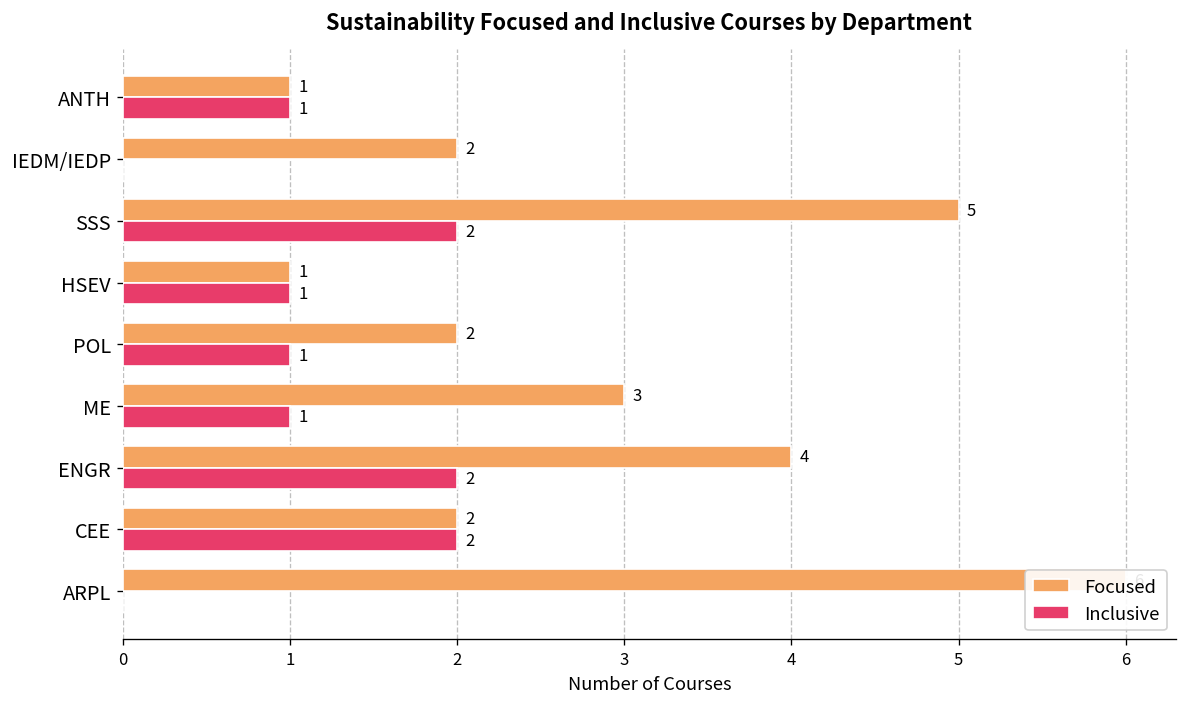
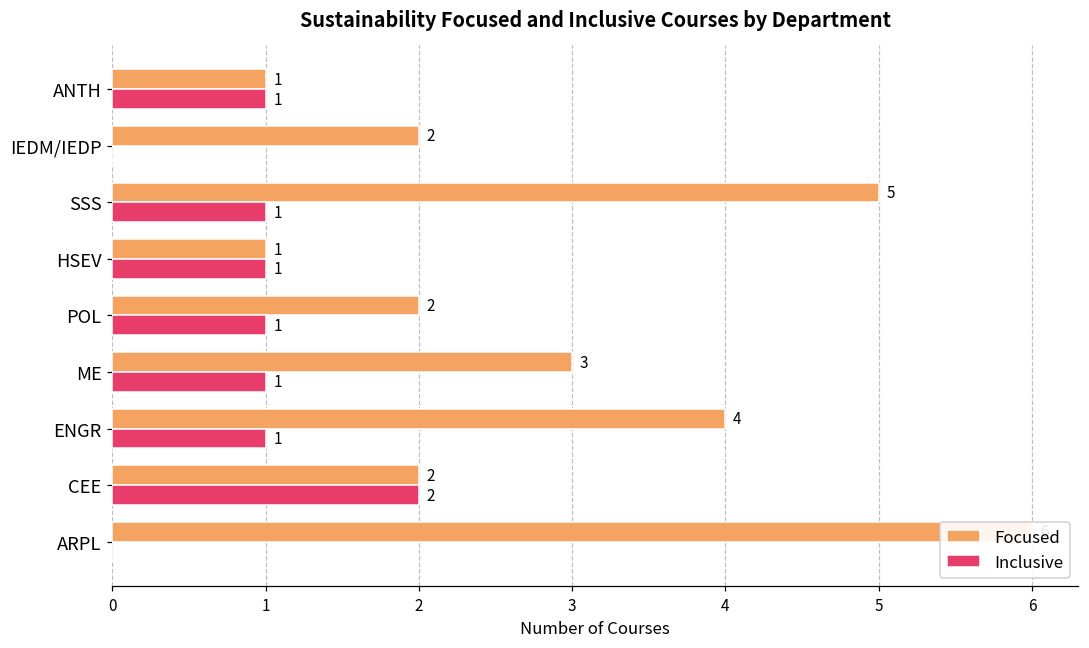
Inclusive, SSS: 2 -> 1
Inclusive, ENGR: 2 -> 1
